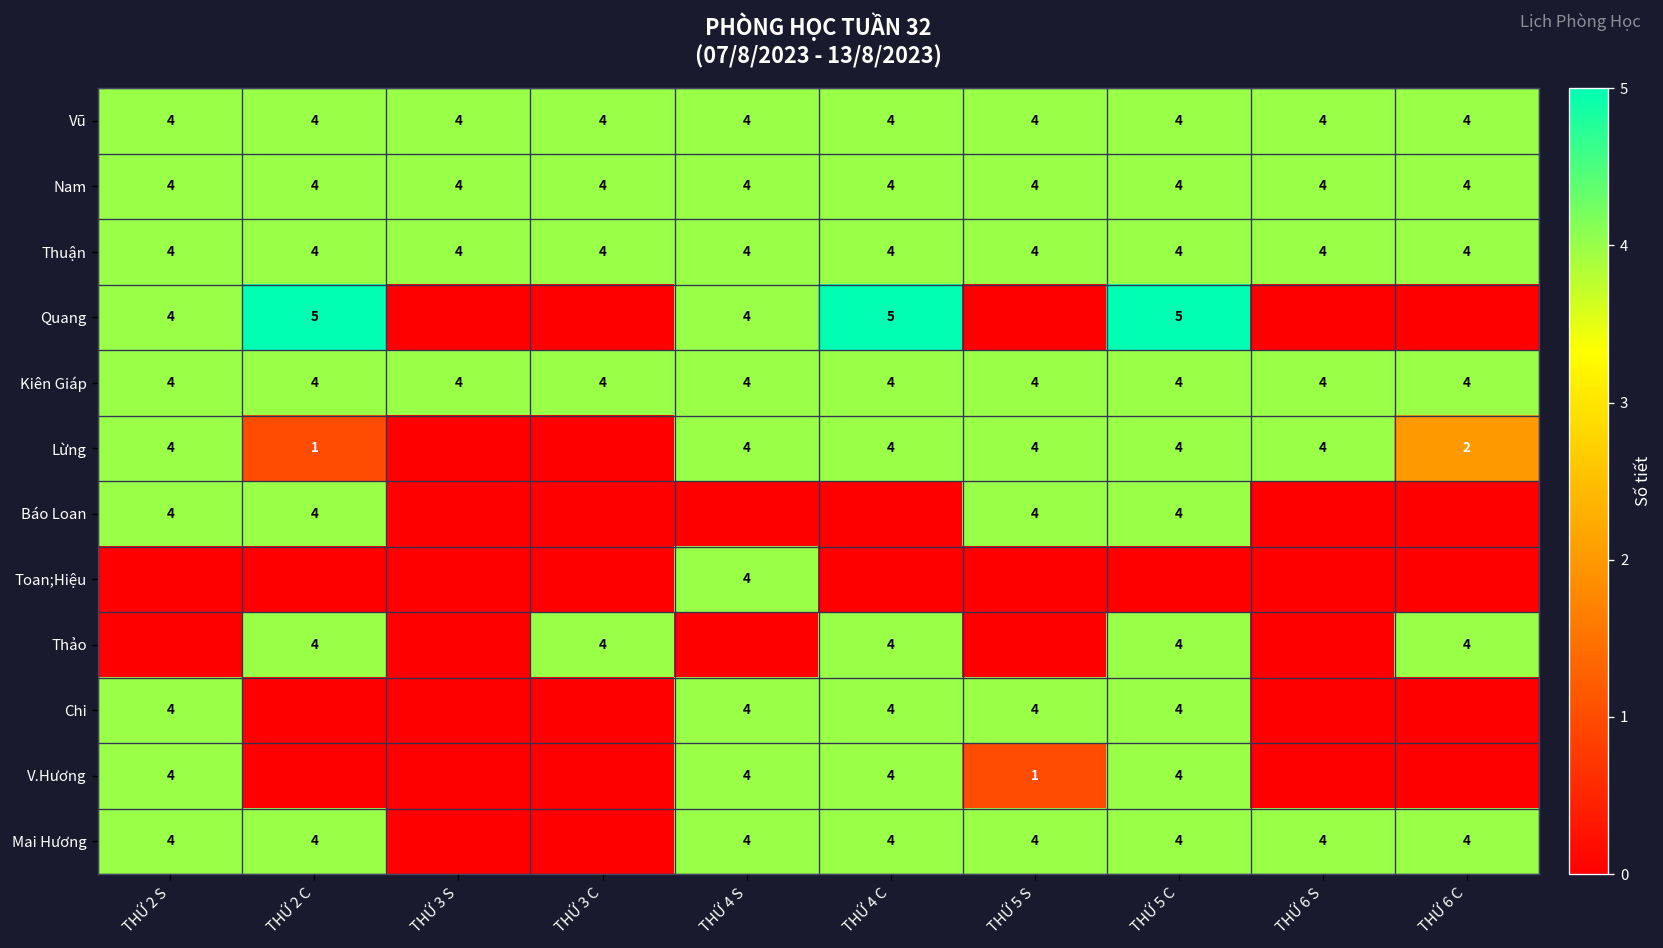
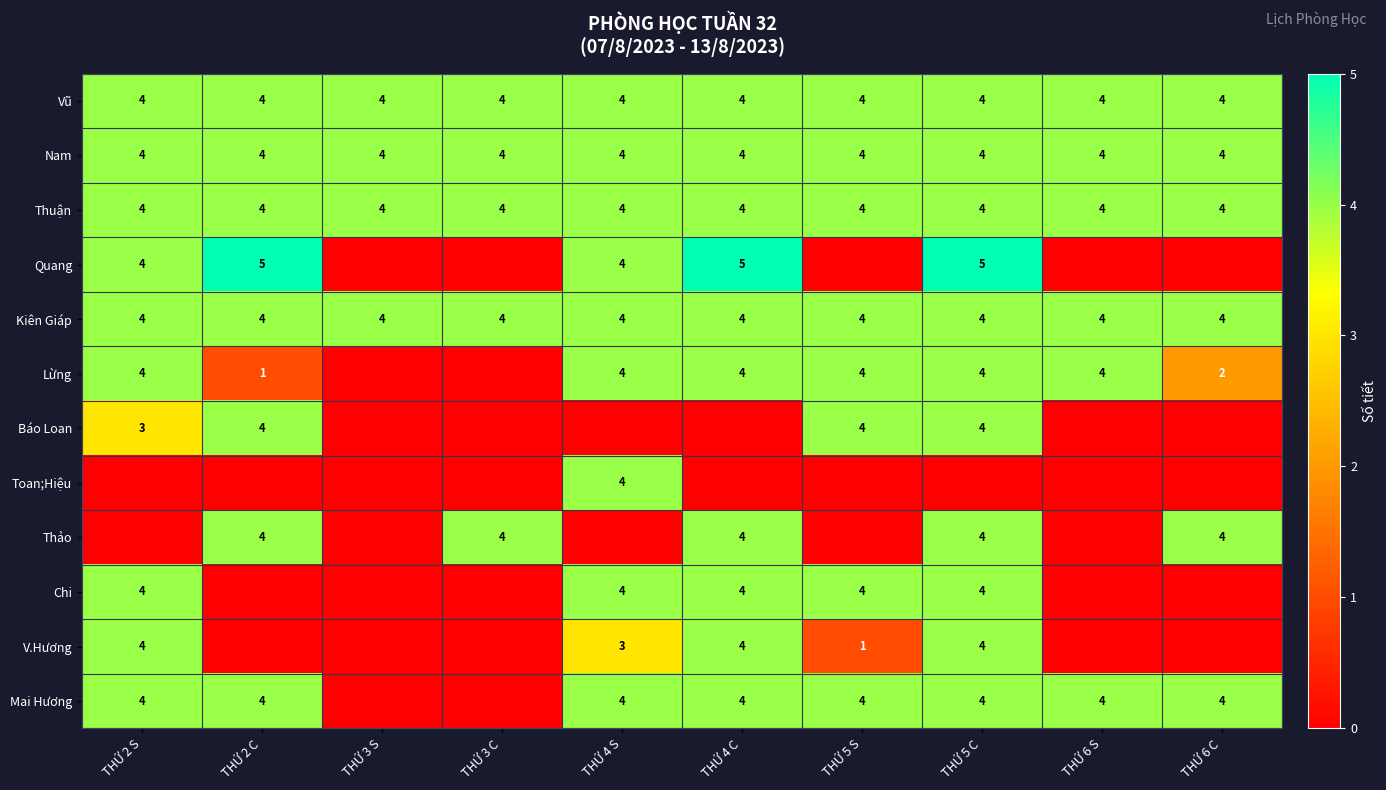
Báo Loan, THỨ 2 S: 4 -> 3
V.Hương, THỨ 4 S: 4 -> 3
